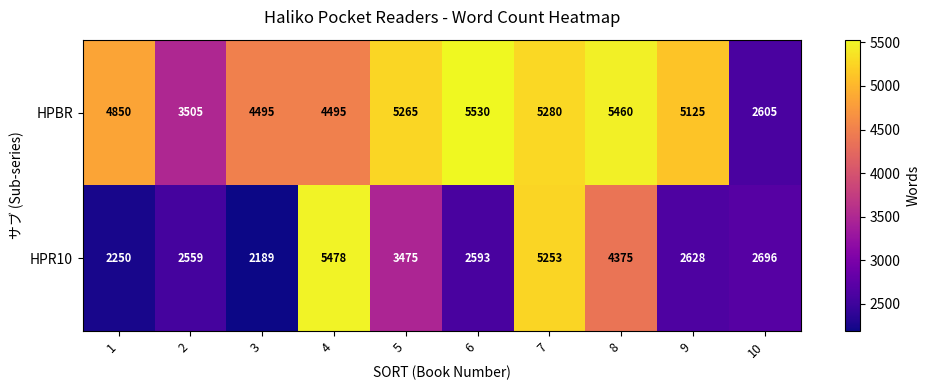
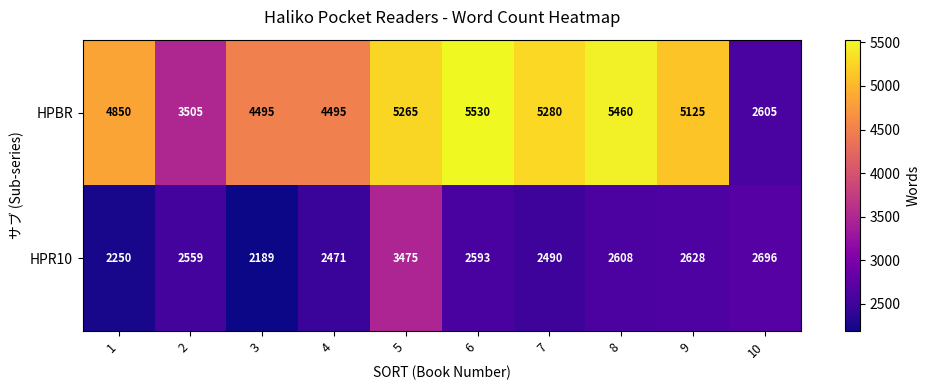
HPR10, 4: 5478 -> 2471
HPR10, 7: 5253 -> 2490
HPR10, 8: 4375 -> 2608
